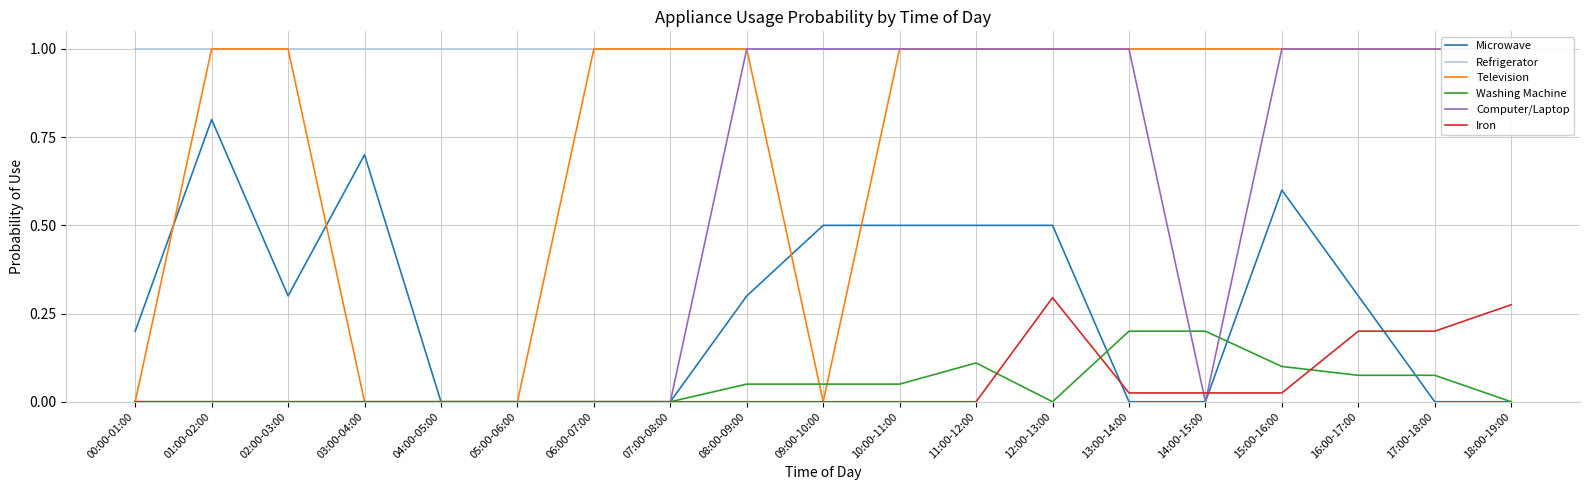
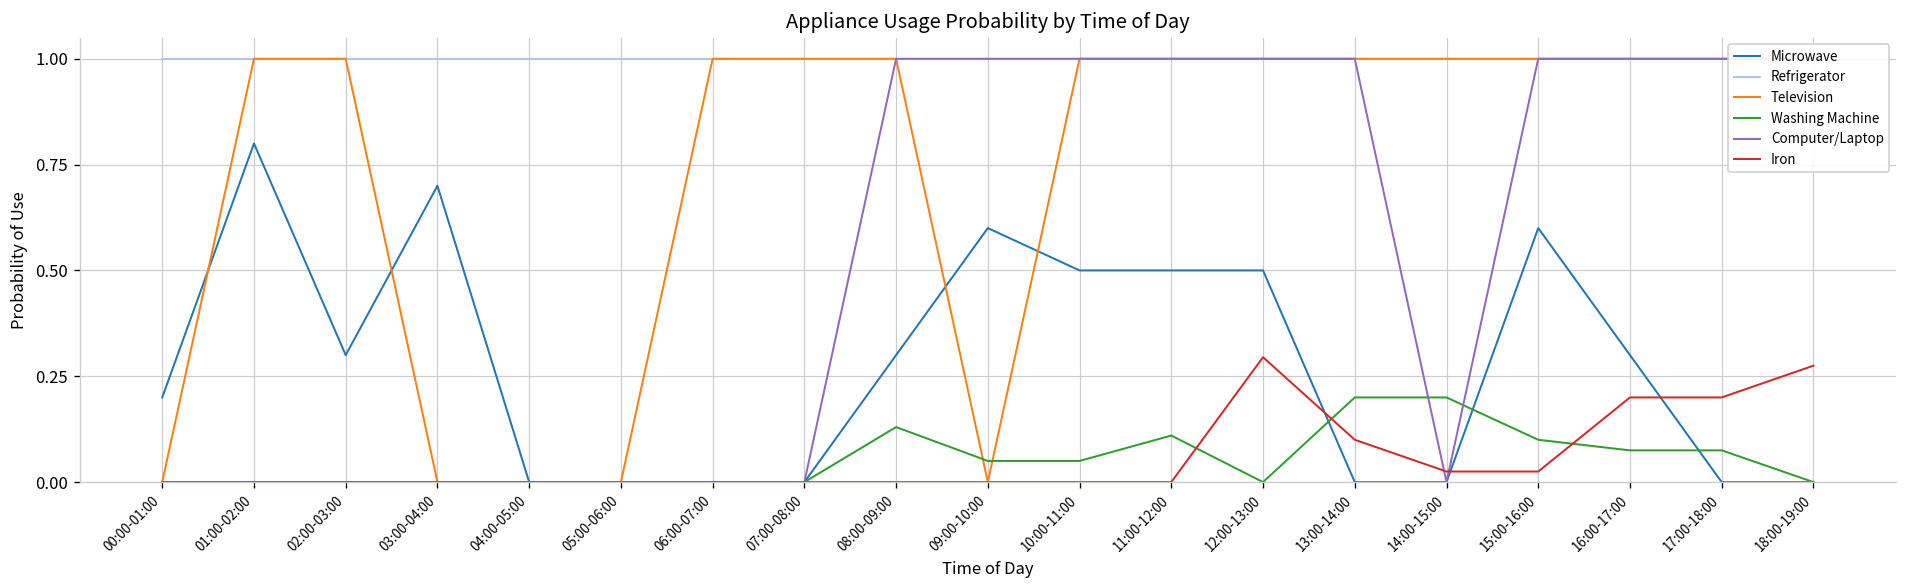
Washing Machine, 08:00-09:00: 0.05 -> 0.13
Microwave, 09:00-10:00: 0.5 -> 0.6
Iron, 13:00-14:00: 0.03 -> 0.10
